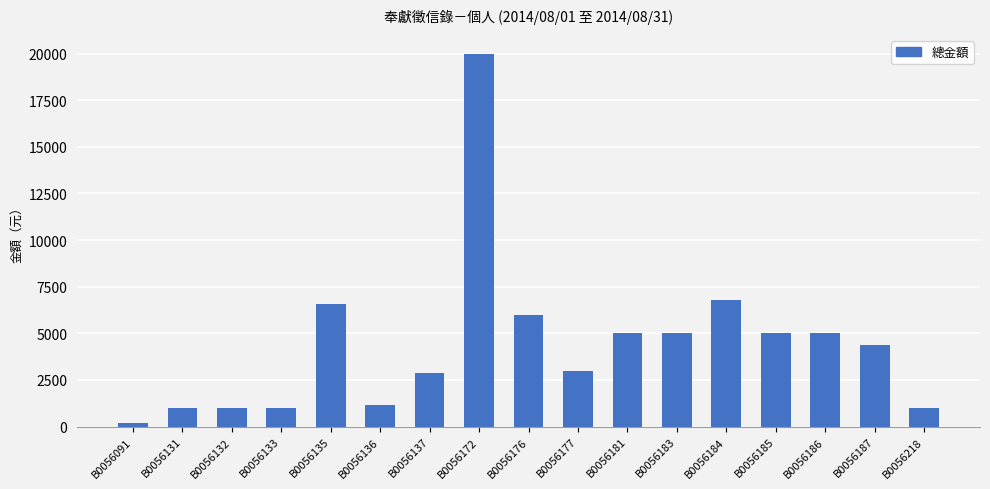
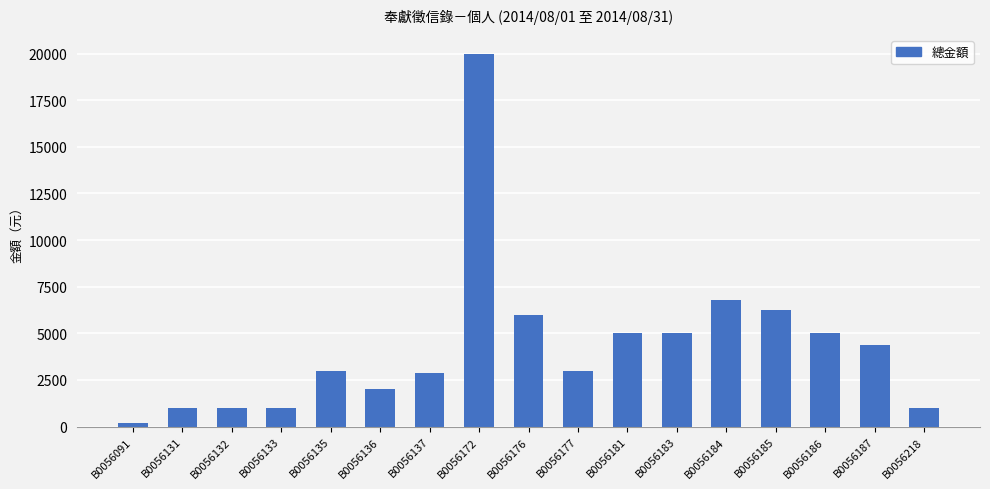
B0056135: 6600 -> 3000
B0056136: 1100 -> 2000
B0056185: 5000 -> 6200
